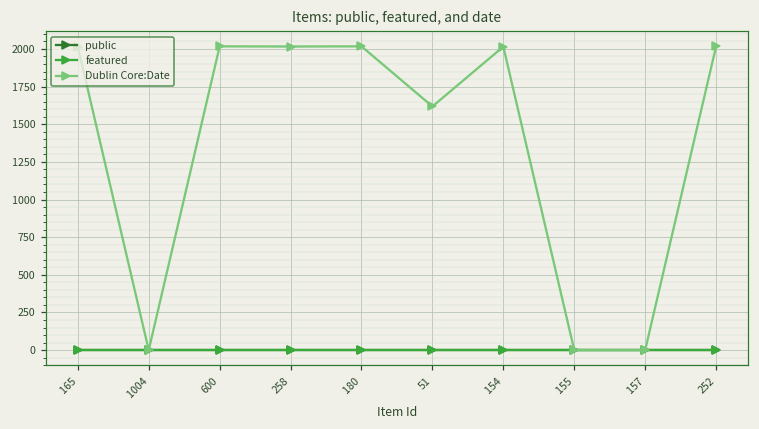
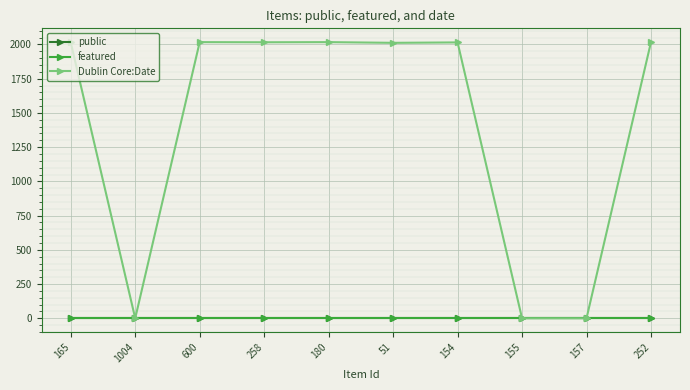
Dublin Core:Date, 51: 1620 -> 2010
